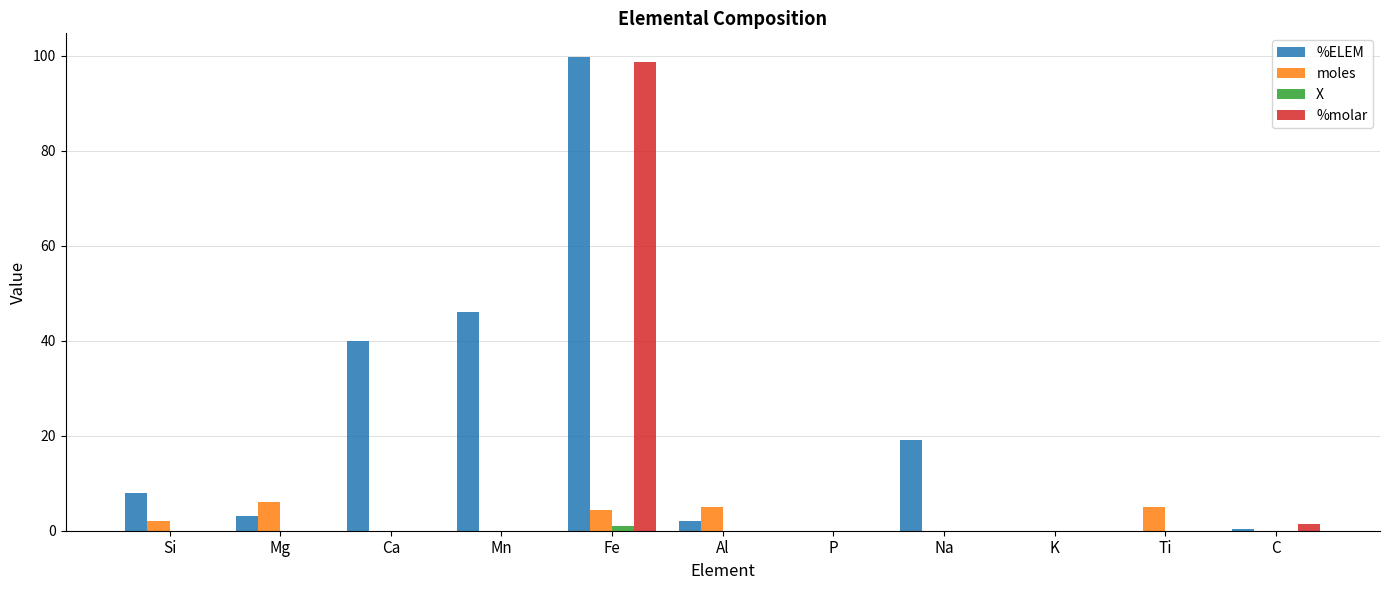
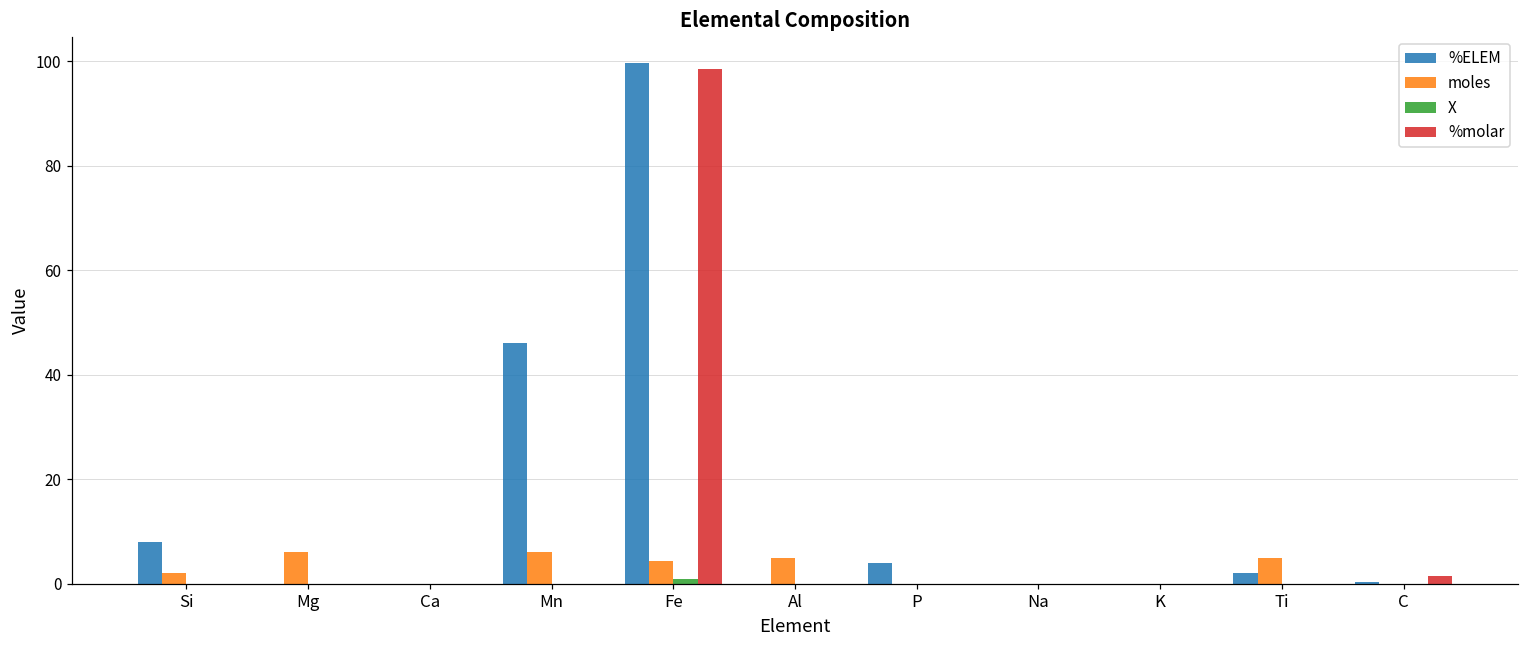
%ELEM, Mg: 3 -> 0
%ELEM, Ca: 40 -> 0
moles, Mn: 0 -> 6
%ELEM, Al: 2 -> 0
%ELEM, P: 0 -> 4
%ELEM, Na: 19 -> 0
%ELEM, Ti: 0 -> 2
